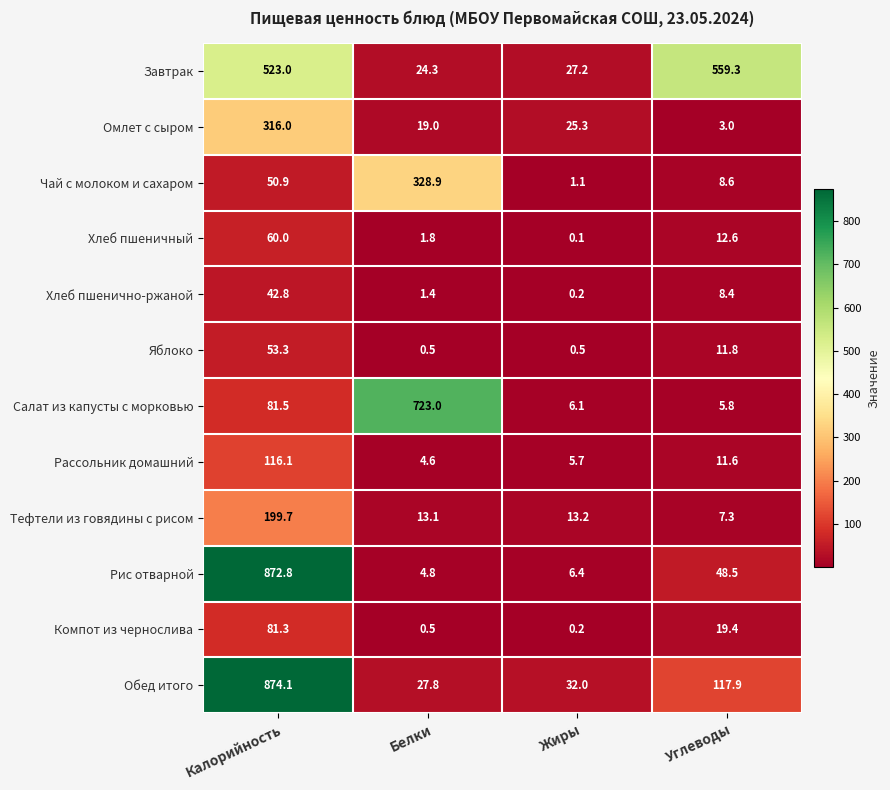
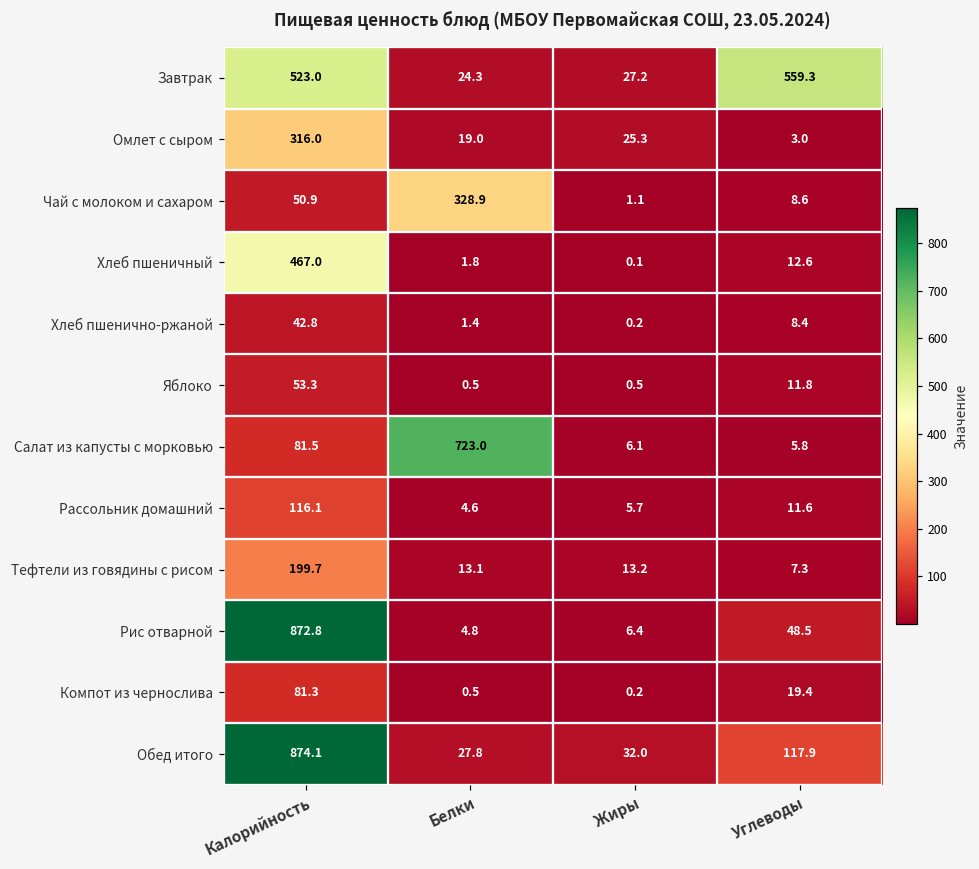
Хлеб пшеничный, Калорийность: 60.0 -> 467.0
